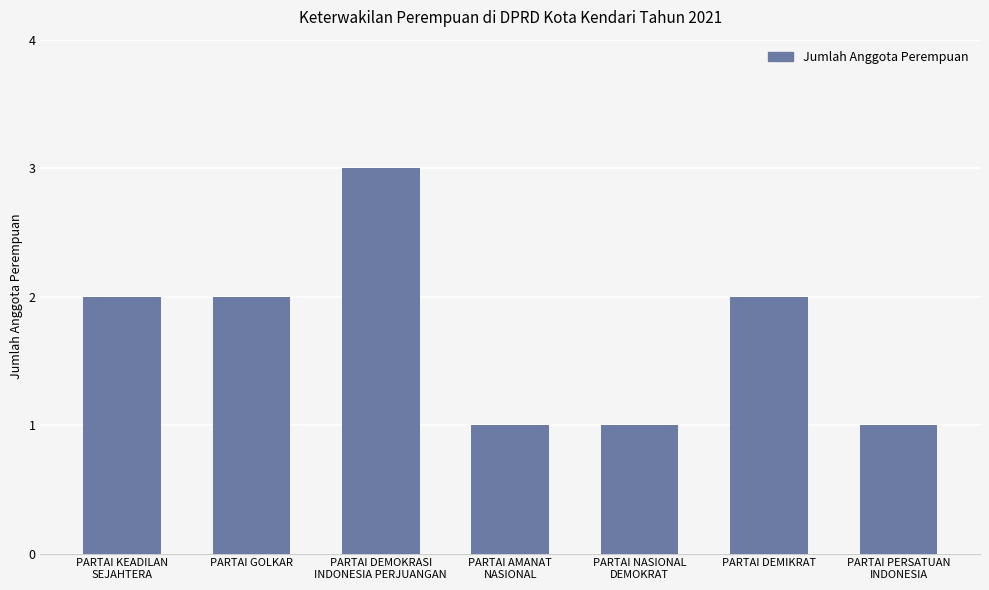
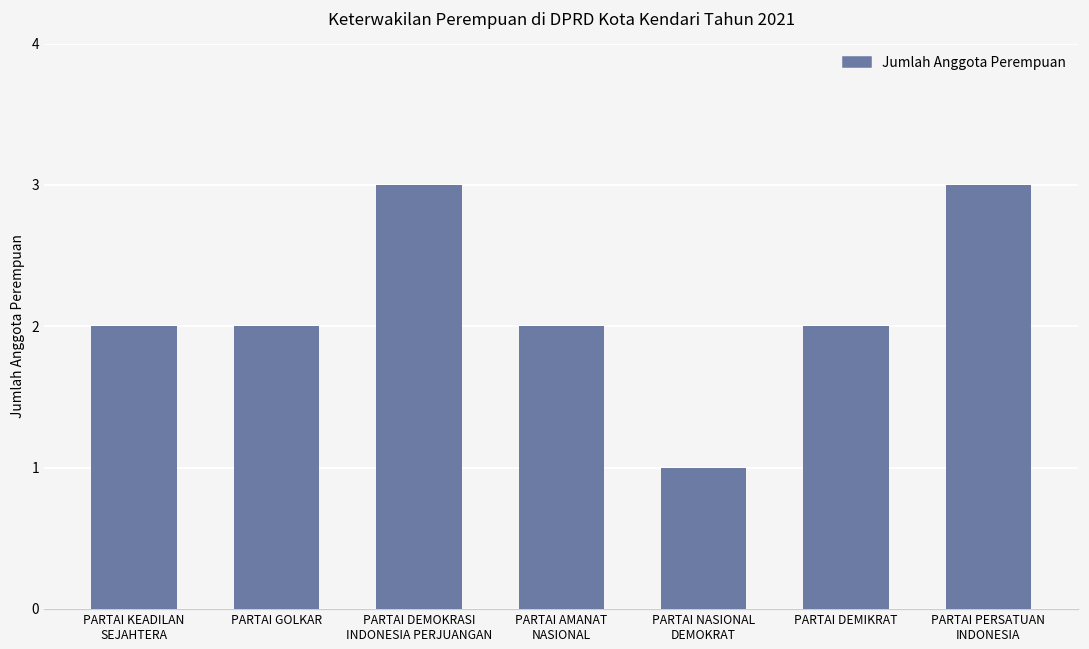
PARTAI AMANAT NASIONAL: 1 -> 2
PARTAI PERSATUAN INDONESIA: 1 -> 3
